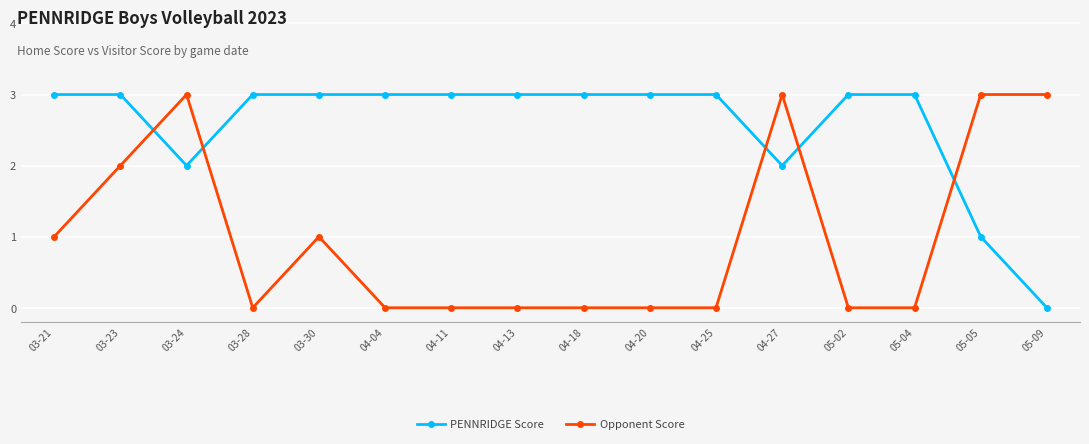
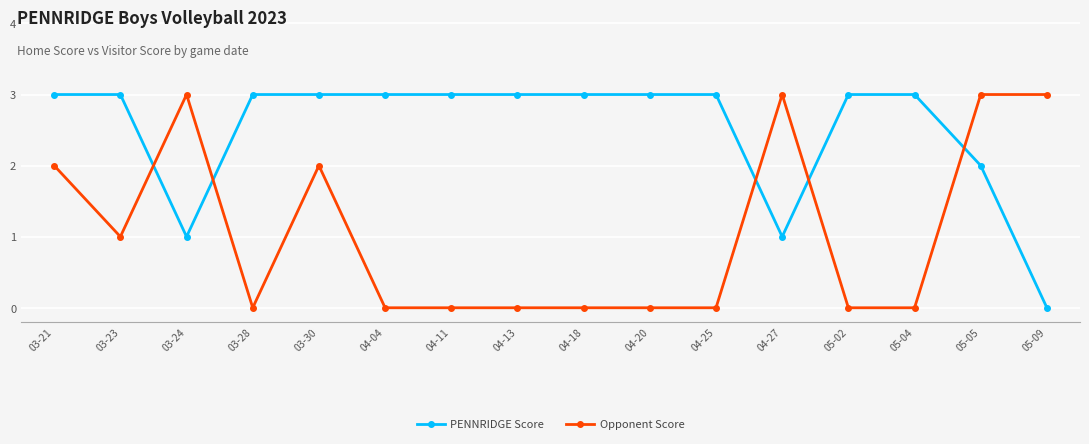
Opponent Score, 03-21: 1 -> 2
Opponent Score, 03-23: 2 -> 1
PENNRIDGE Score, 03-24: 2 -> 1
Opponent Score, 03-30: 1 -> 2
PENNRIDGE Score, 04-27: 2 -> 1
PENNRIDGE Score, 05-05: 1 -> 2
